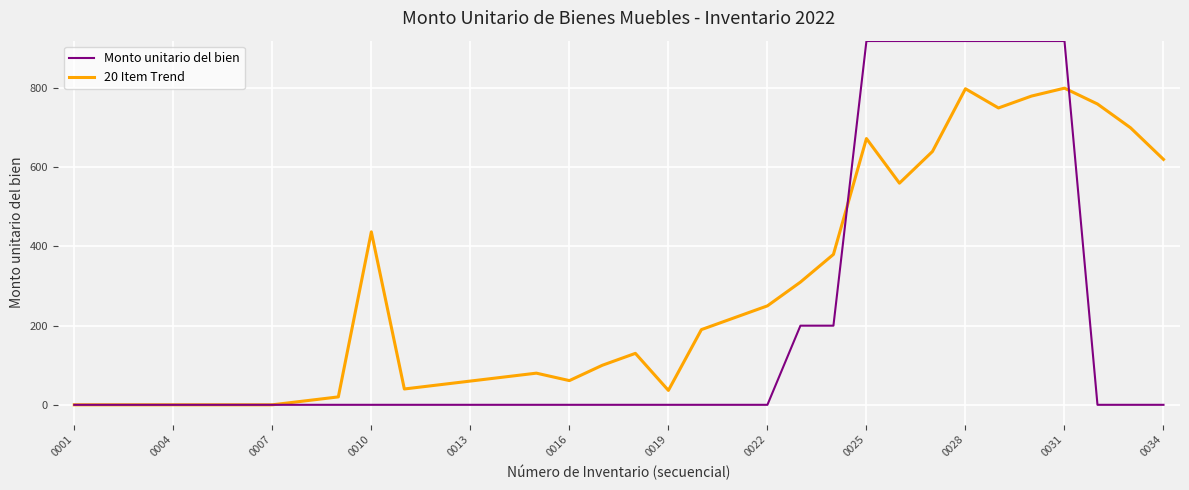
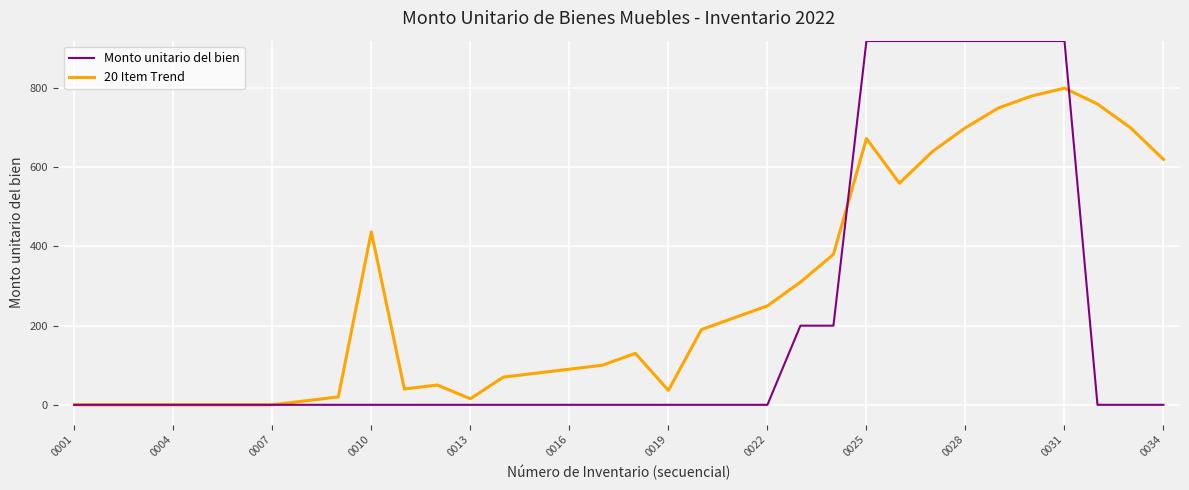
20 Item Trend, 0013: 60 -> 20
20 Item Trend, 0016: 60 -> 90
20 Item Trend, 0028: 800 -> 700
